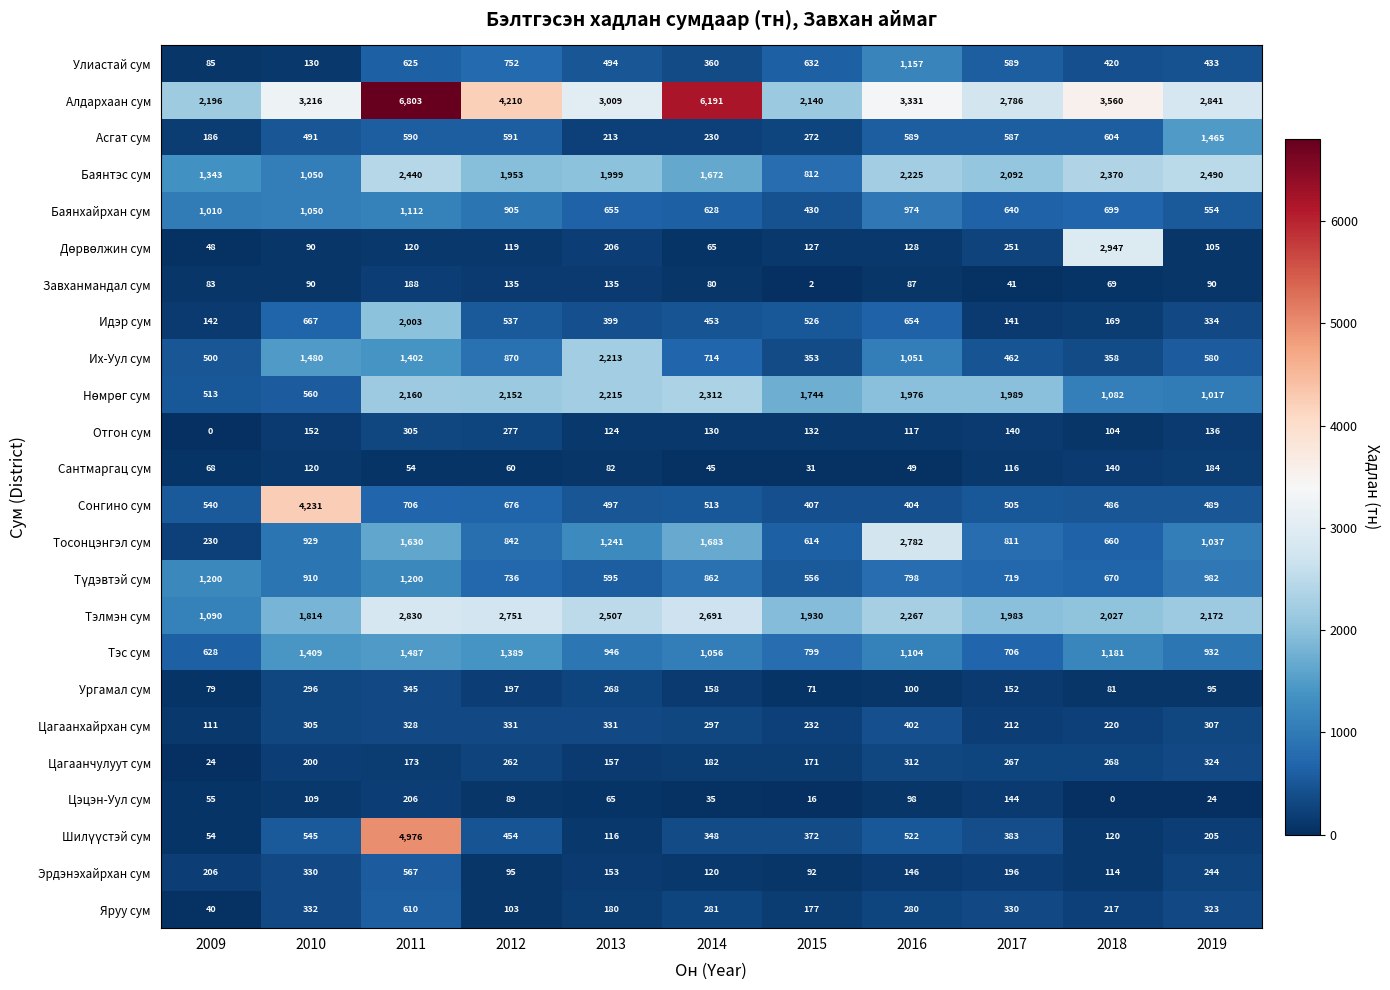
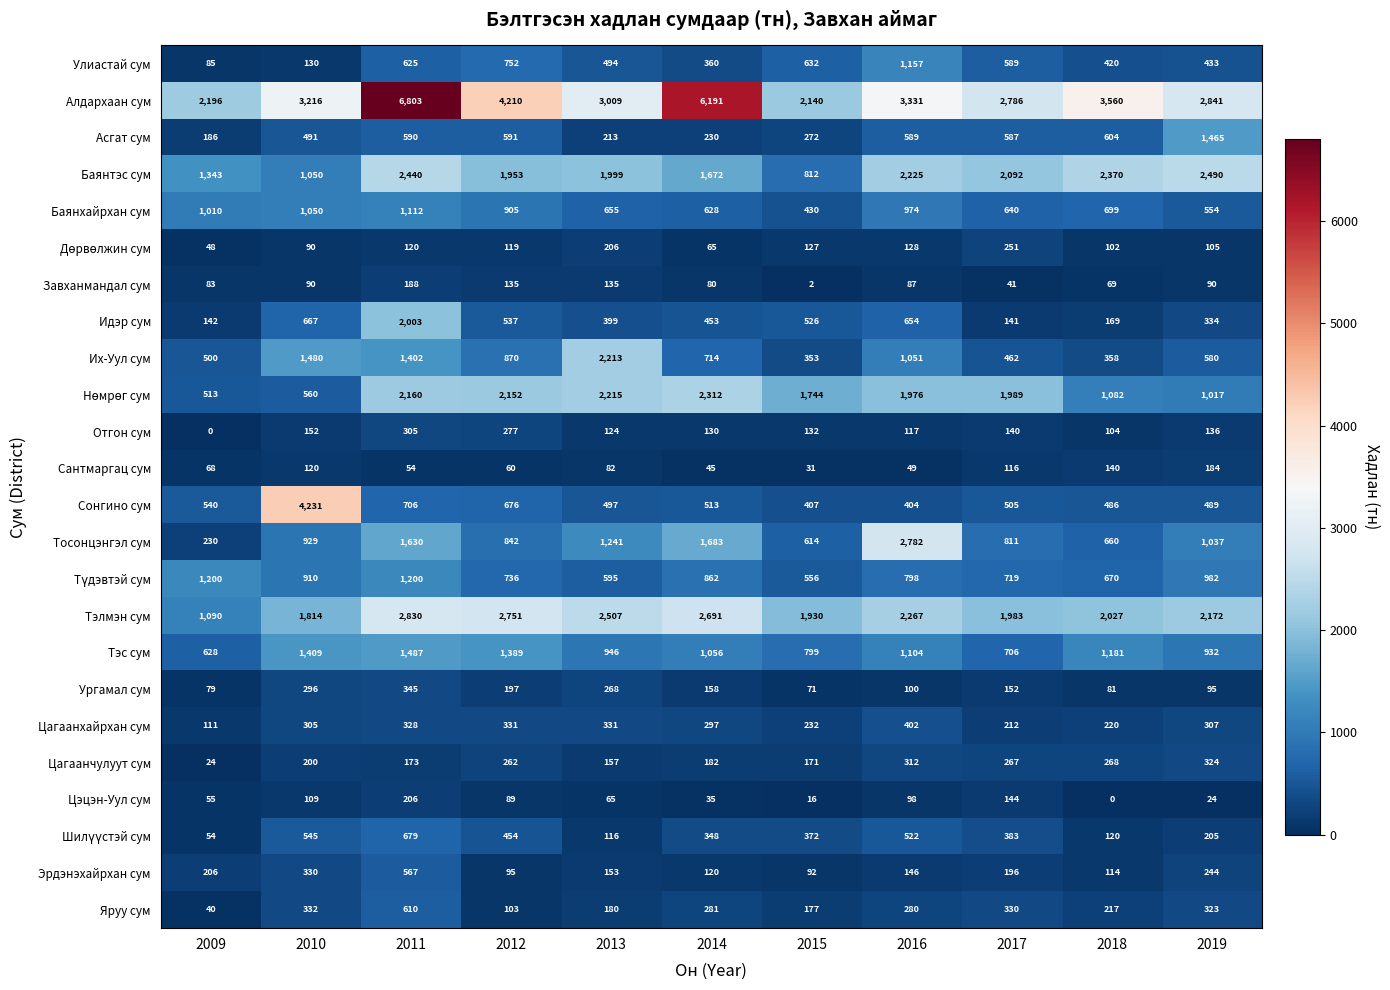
Дөрвөлжин сум, 2018: 2,947 -> 102
Шилүүстэй сум, 2011: 4,976 -> 679
